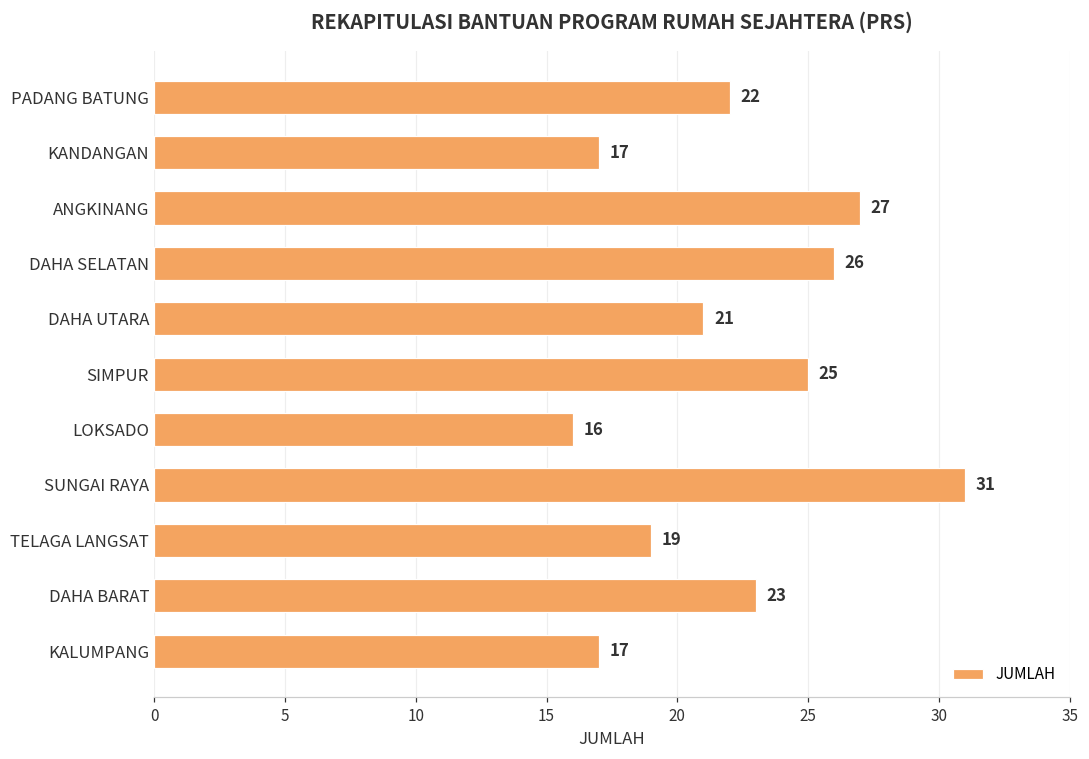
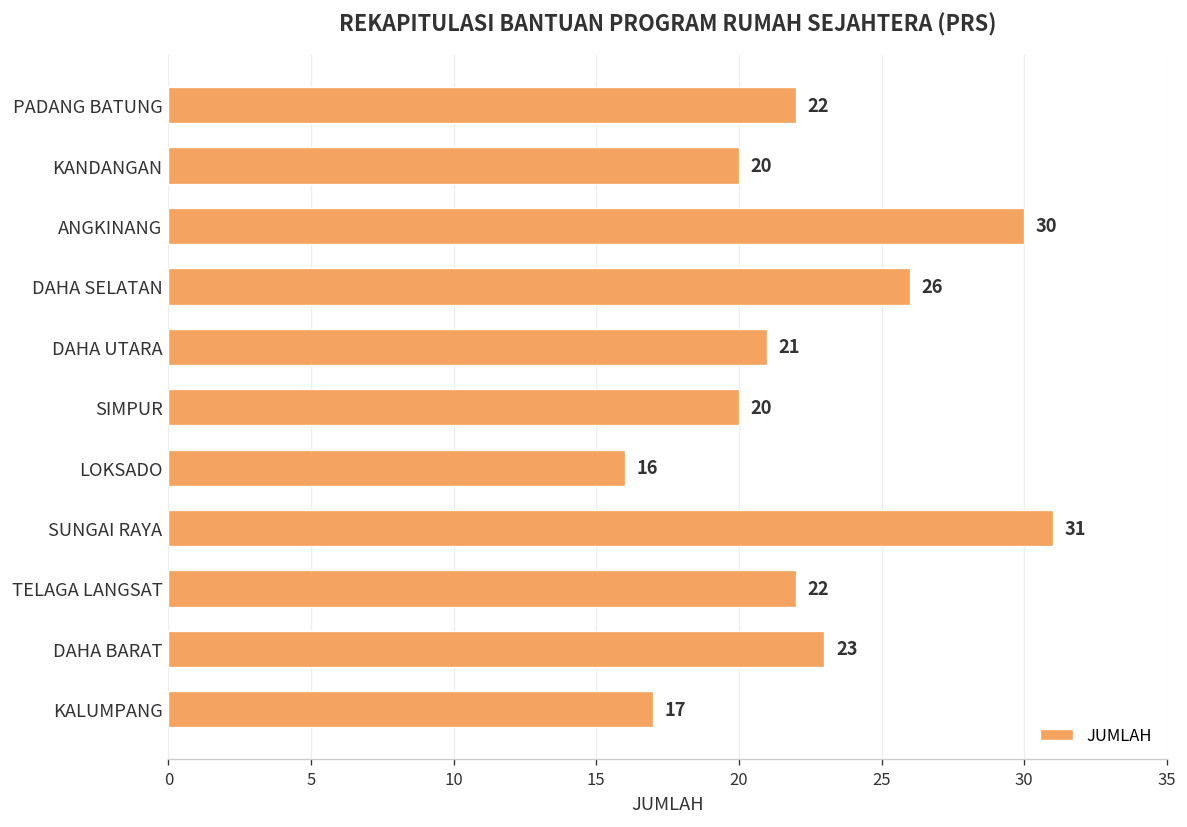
KANDANGAN: 17 -> 20
ANGKINANG: 27 -> 30
SIMPUR: 25 -> 20
TELAGA LANGSAT: 19 -> 22
